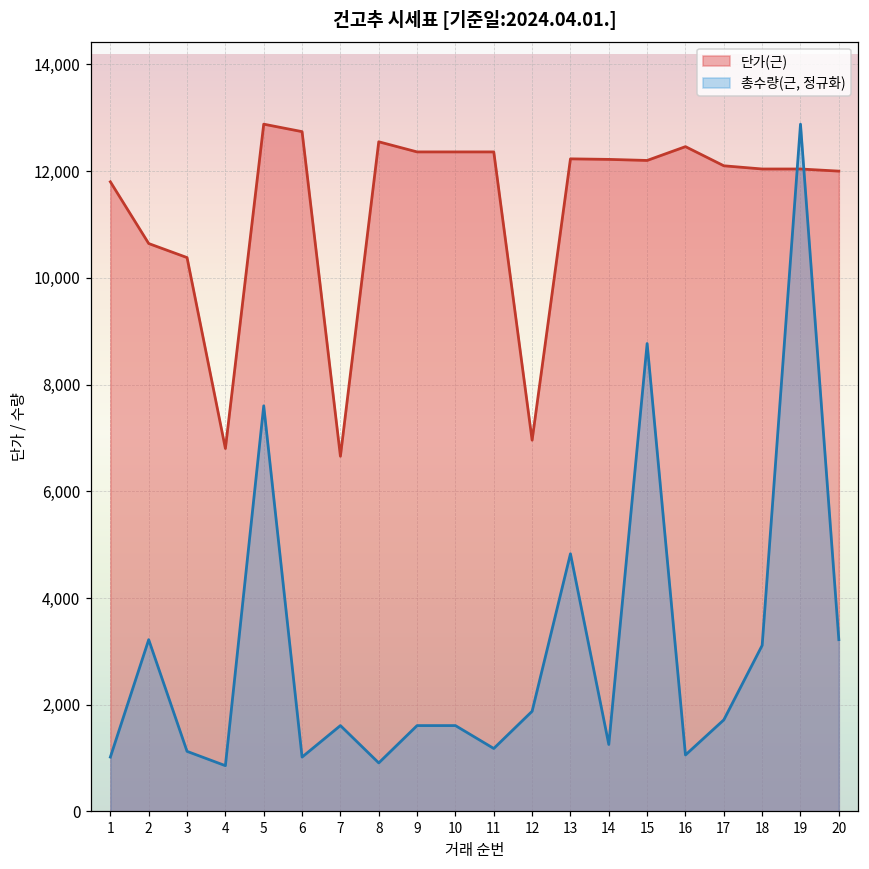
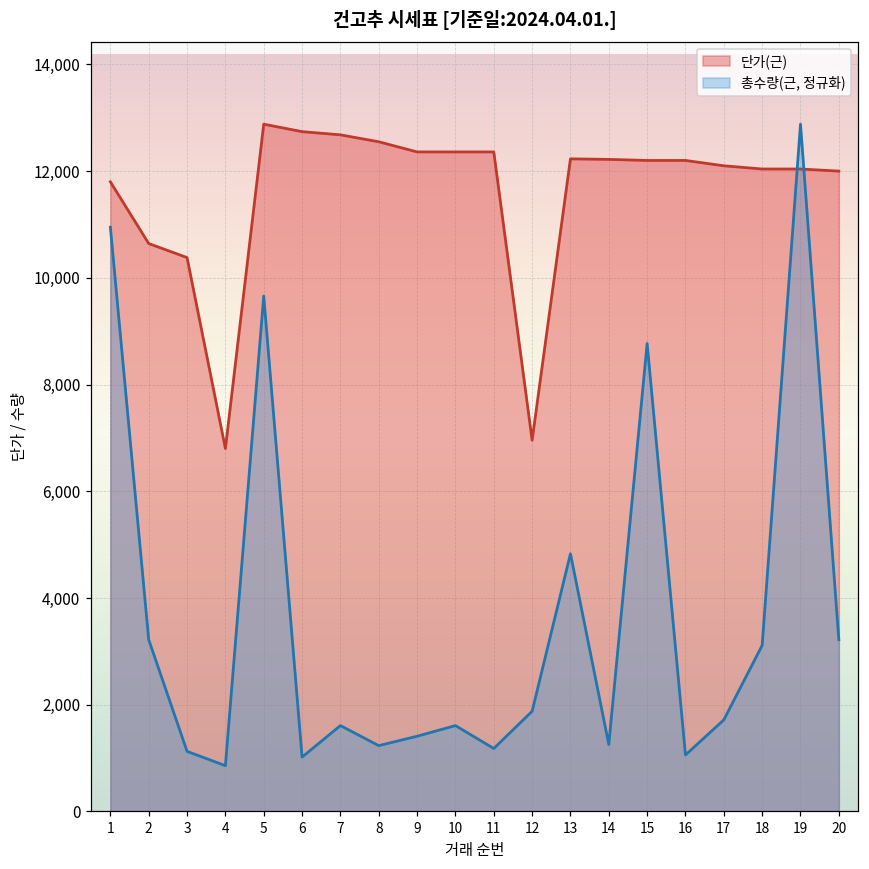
총수량(근, 정규화), 1: 1,000 -> 10,900
총수량(근, 정규화), 5: 7,600 -> 9,700
단가(근), 7: 6,700 -> 12,700
총수량(근, 정규화), 8: 900 -> 1,200
총수량(근, 정규화), 9: 1,600 -> 1,400
단가(근), 16: 12,500 -> 12,200
